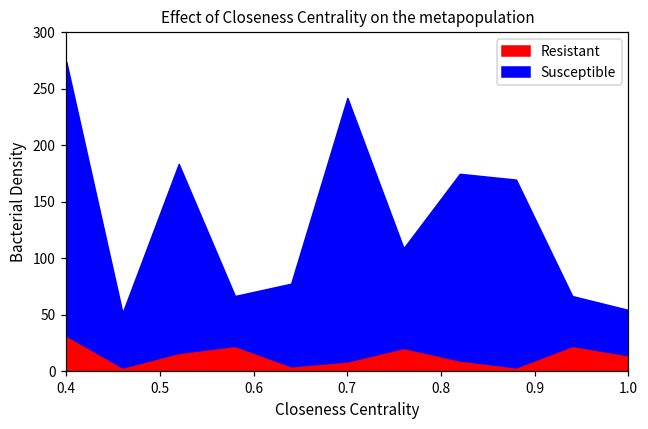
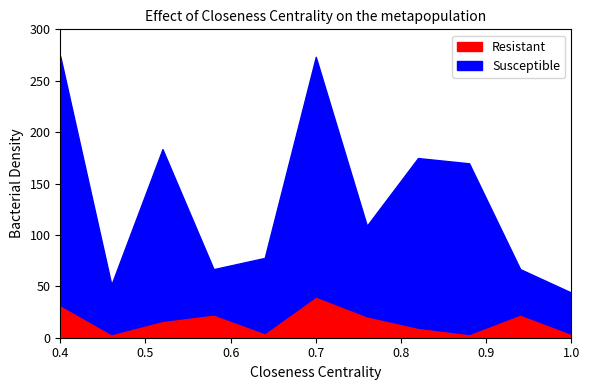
Resistant, 0.7: 9 -> 40
Resistant, 1.0: 14 -> 4
